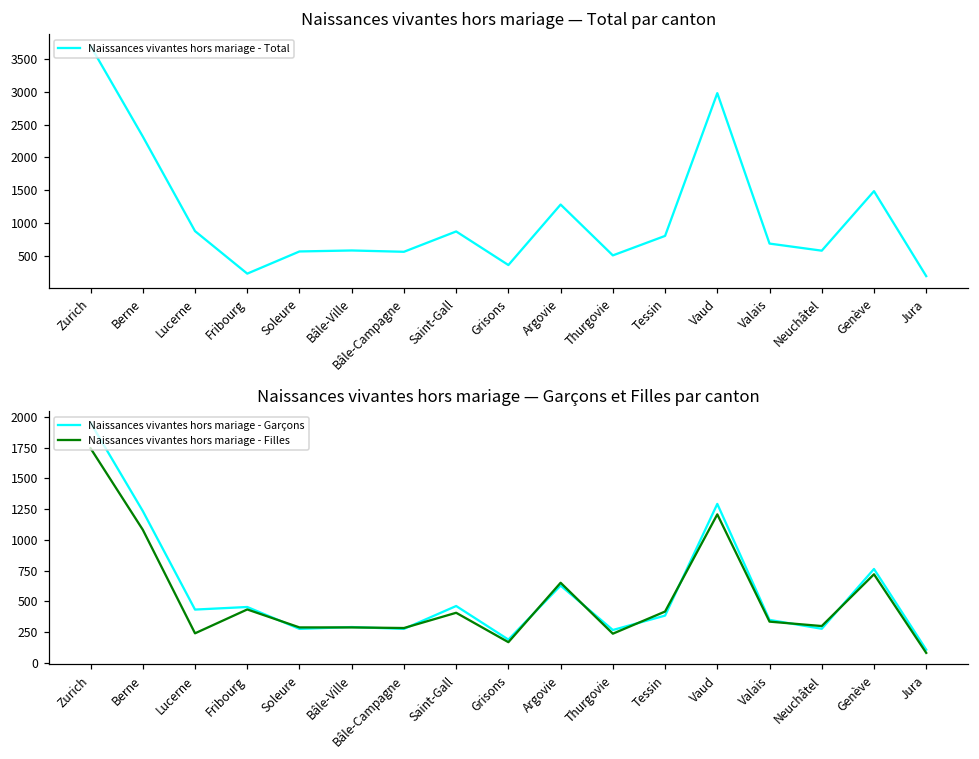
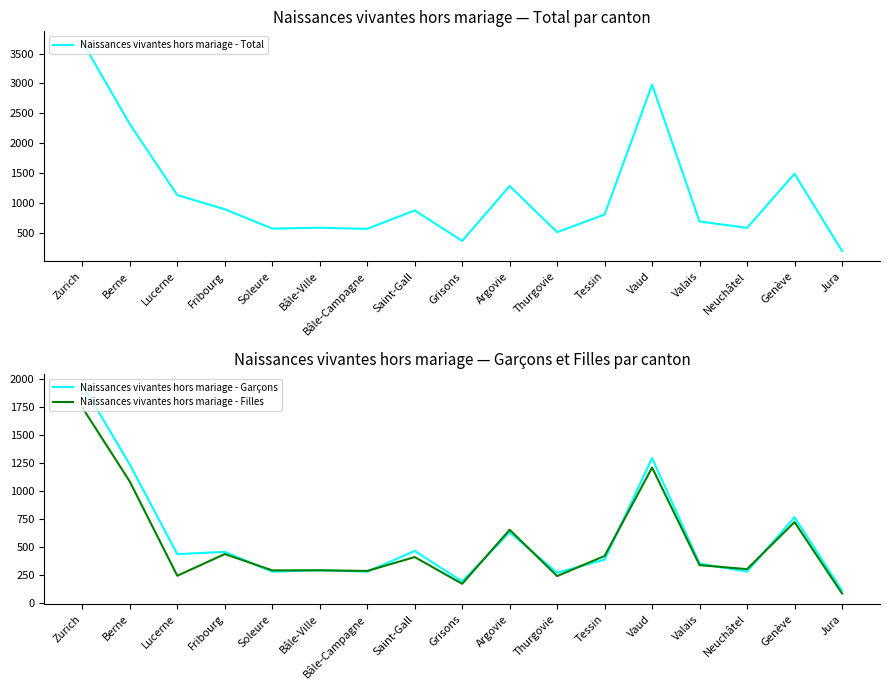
Naissances vivantes hors mariage — Total par canton, Lucerne: 900 -> 1100
Naissances vivantes hors mariage — Total par canton, Fribourg: 200 -> 900
